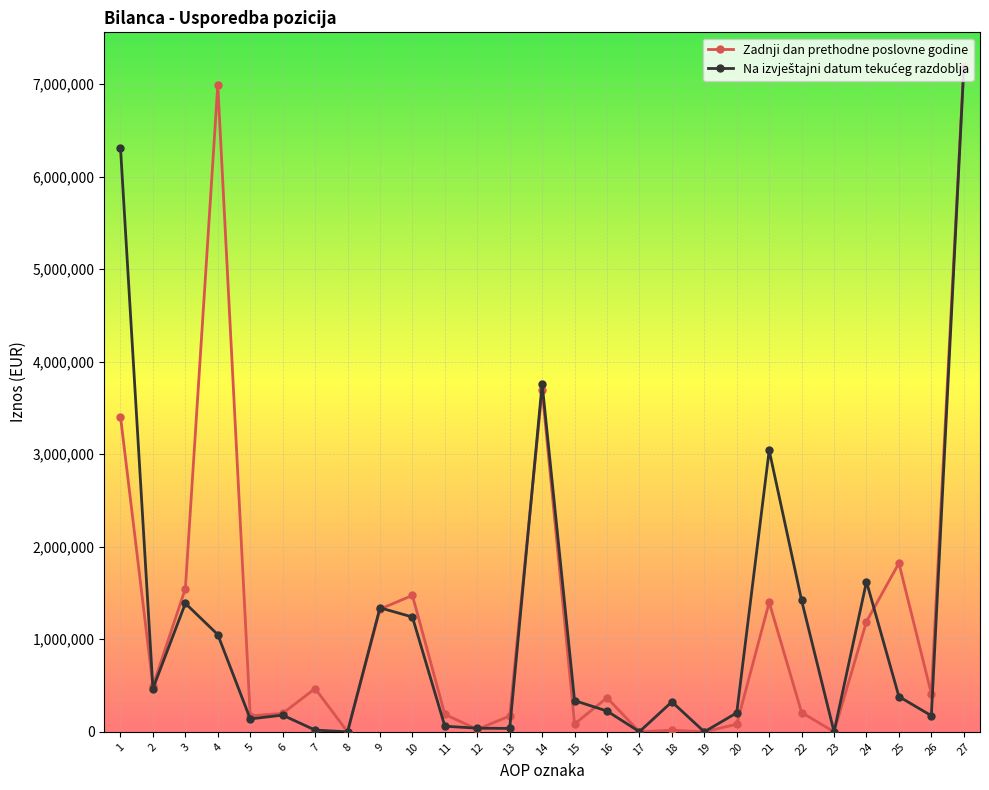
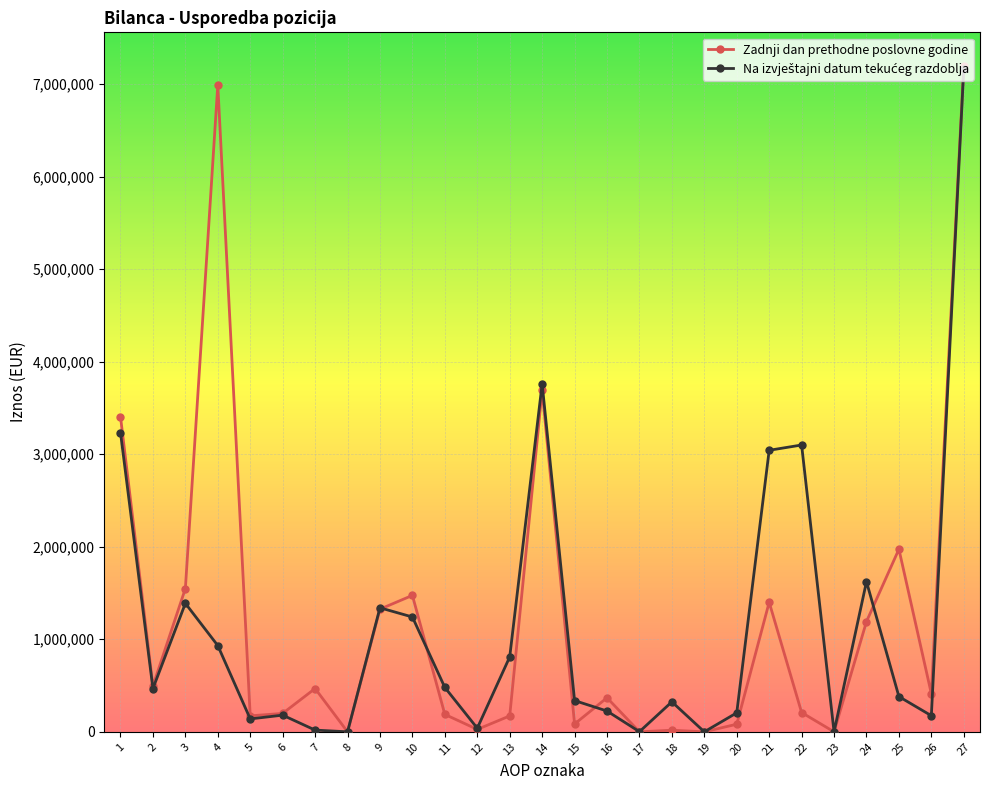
Na izvještajni datum tekućeg razdoblja, 1: 6,300,000 -> 3,200,000
Na izvještajni datum tekućeg razdoblja, 4: 1,100,000 -> 900,000
Na izvještajni datum tekućeg razdoblja, 11: 100,000 -> 500,000
Na izvještajni datum tekućeg razdoblja, 13: 0 -> 800,000
Na izvještajni datum tekućeg razdoblja, 22: 1,400,000 -> 3,100,000
Zadnji dan prethodne poslovne godine, 25: 1,800,000 -> 2,000,000
